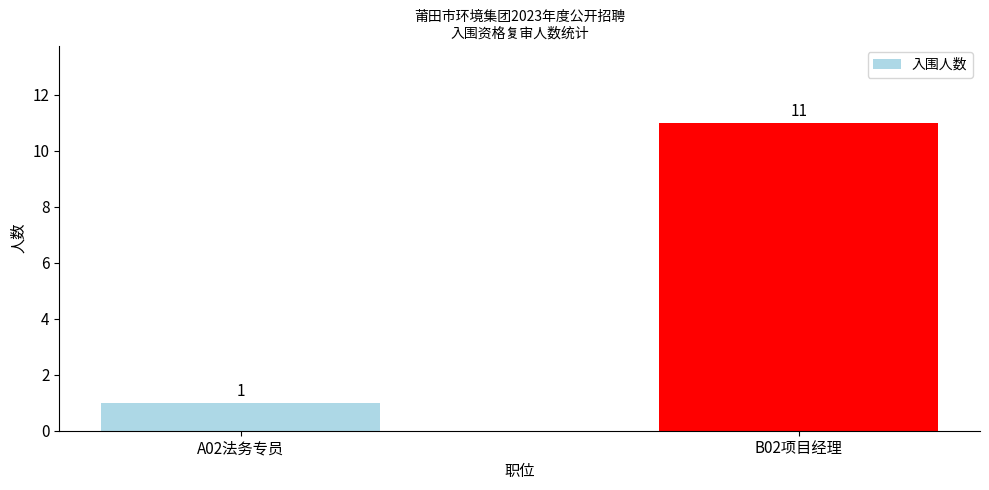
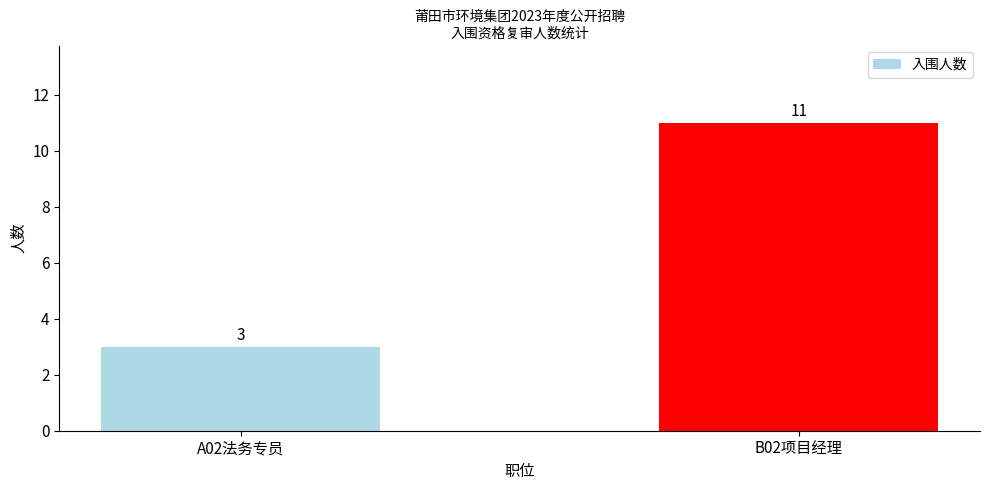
A02法务专员: 1 -> 3
